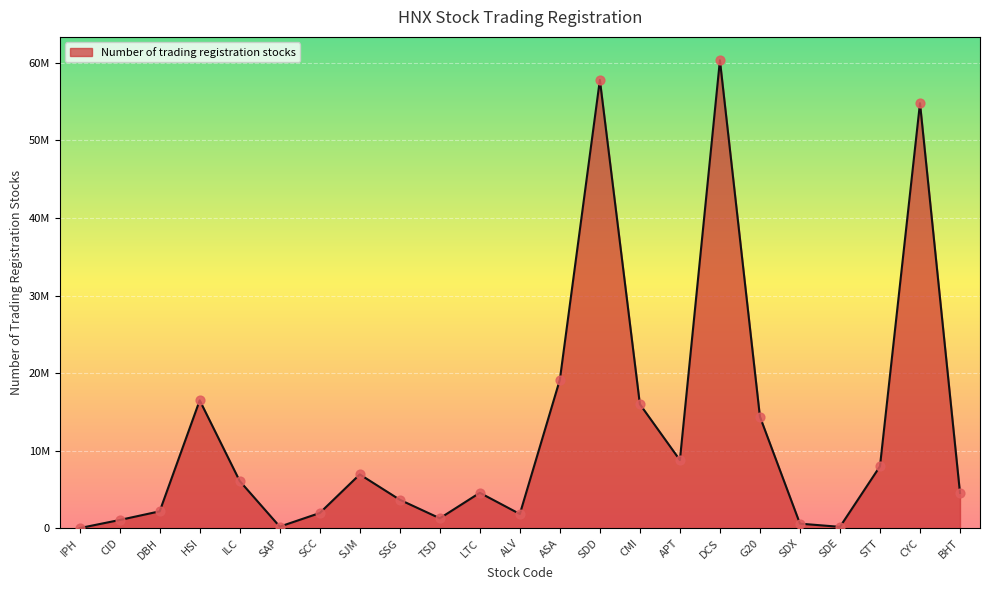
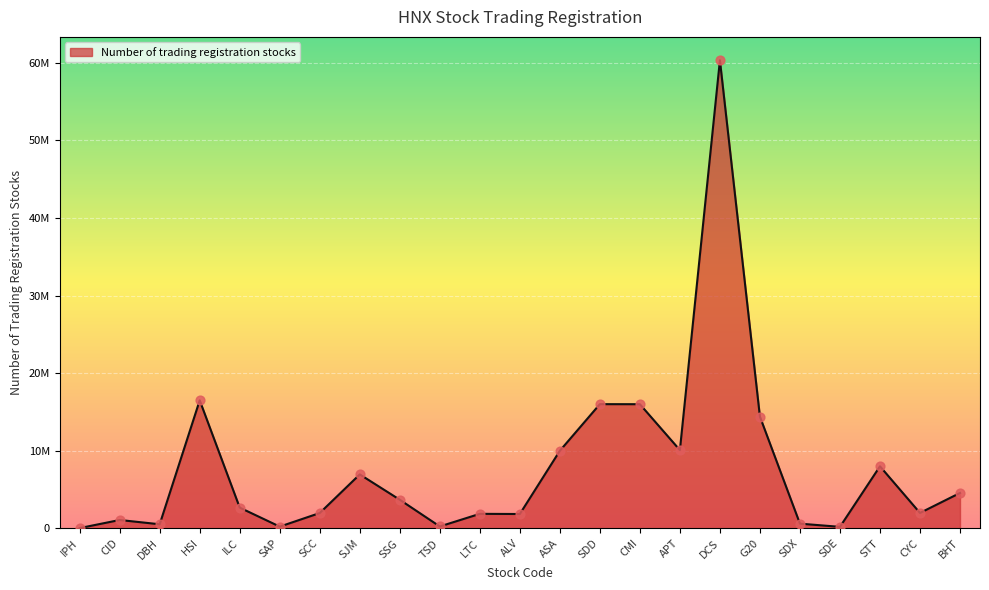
DBH: 2000000 -> 1000000
ILC: 6000000 -> 3000000
TSD: 1000000 -> 0
LTC: 5000000 -> 2000000
ASA: 19000000 -> 10000000
SDD: 58000000 -> 16000000
APT: 9000000 -> 10000000
CYC: 55000000 -> 2000000
